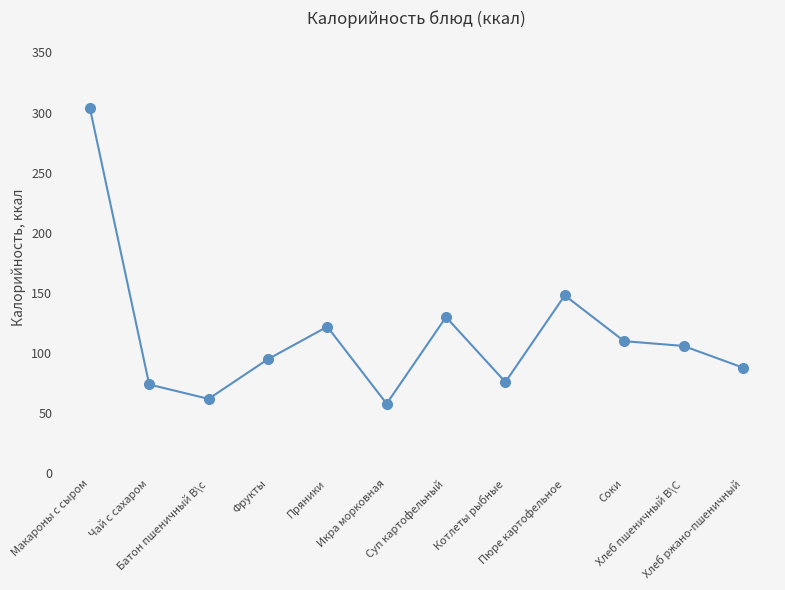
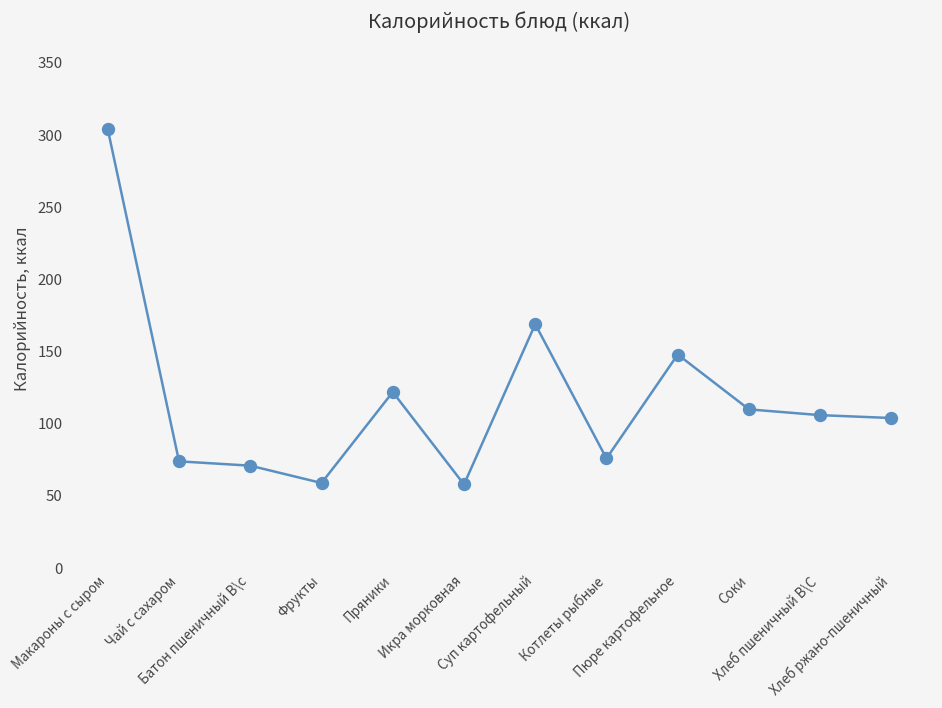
Батон пшеничный В\с: 62 -> 71
Фрукты: 95 -> 59
Суп картофельный: 130 -> 169
Хлеб ржано-пшеничный: 88 -> 104
